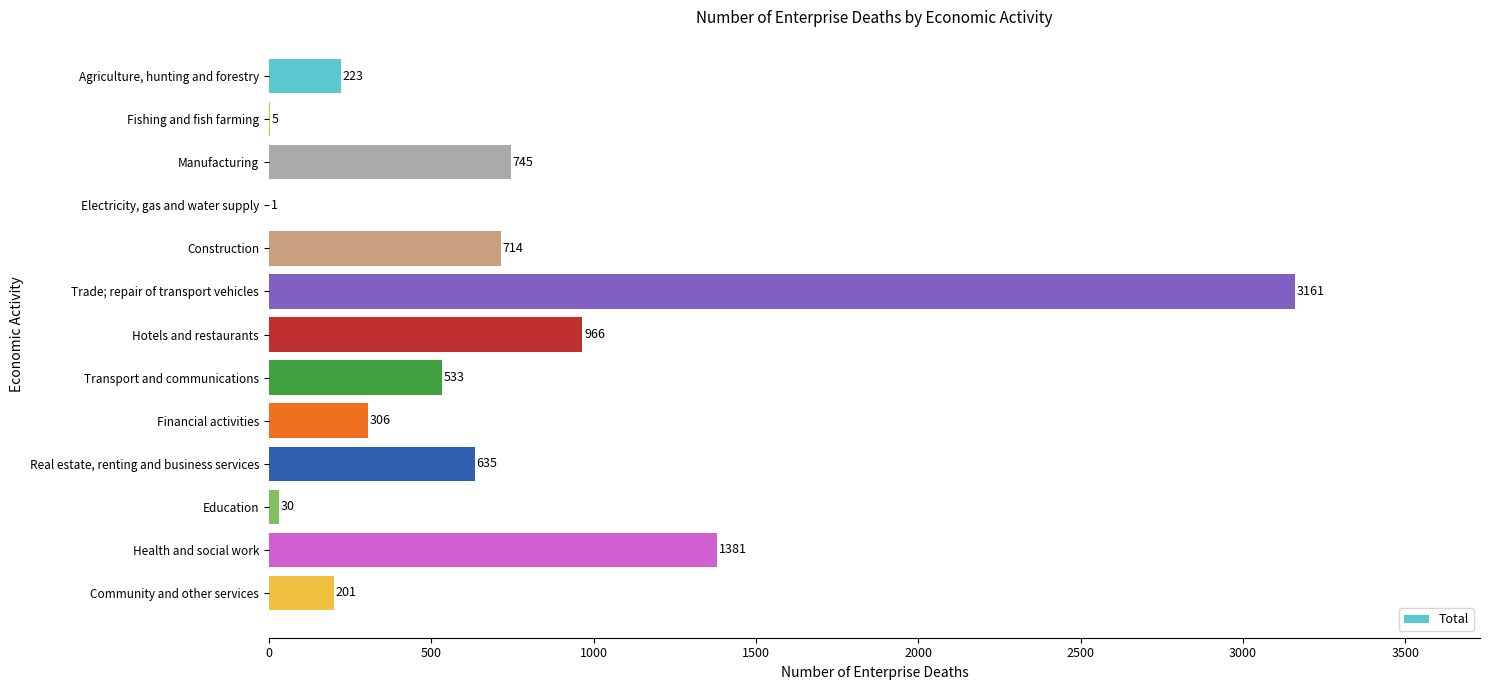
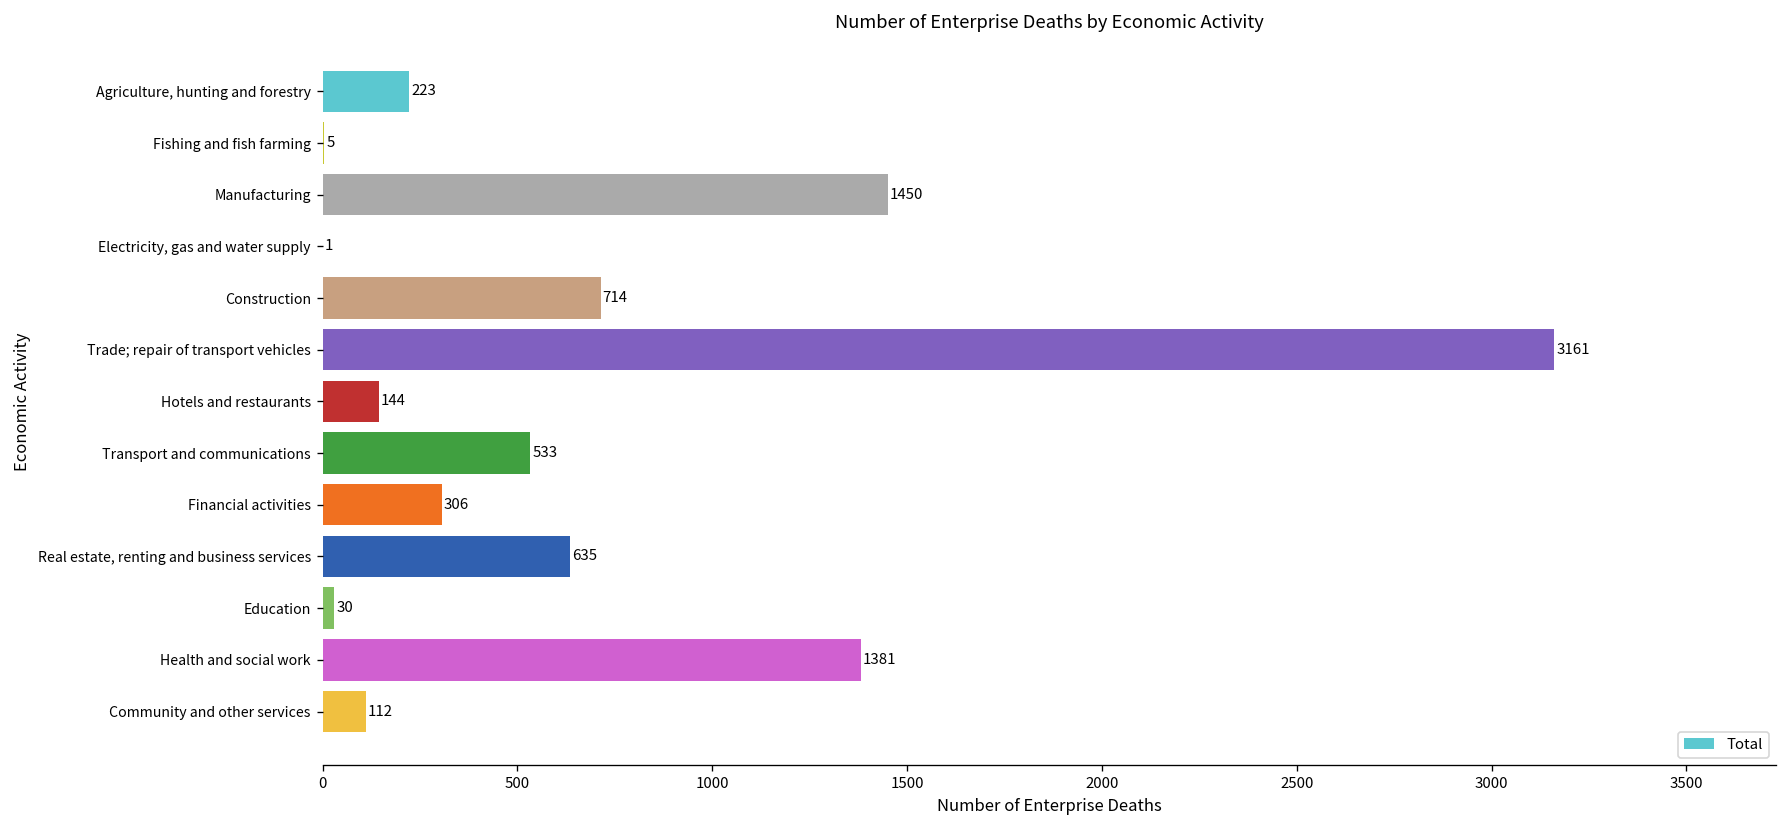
Manufacturing: 745 -> 1450
Hotels and restaurants: 966 -> 144
Community and other services: 201 -> 112
